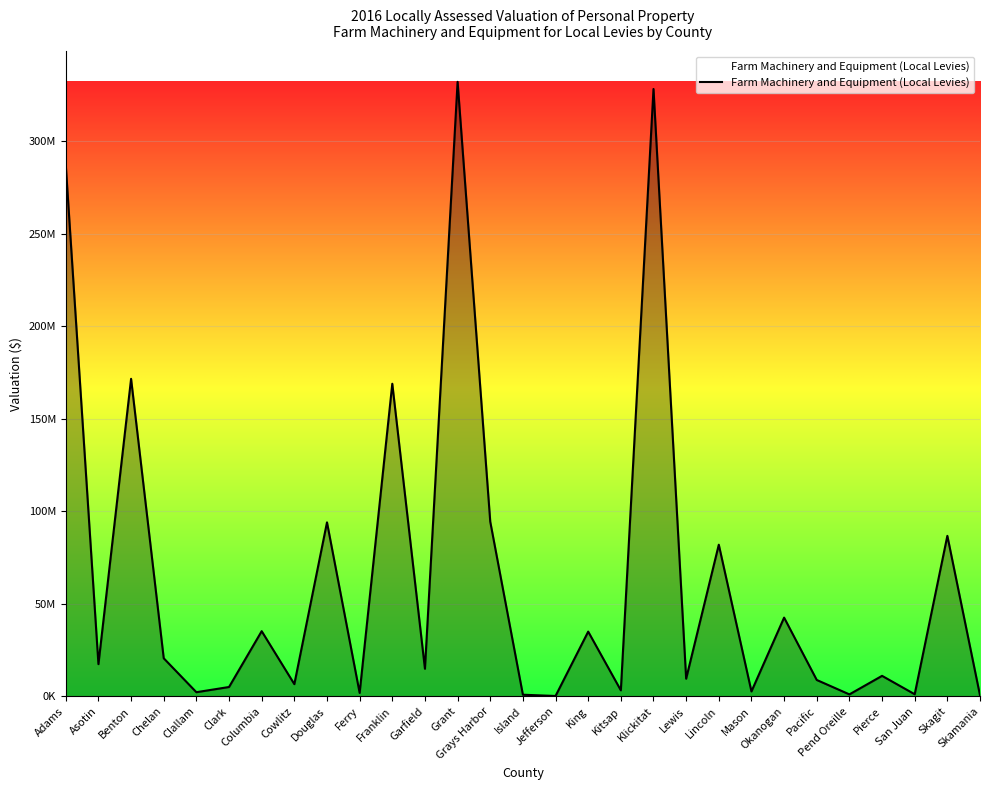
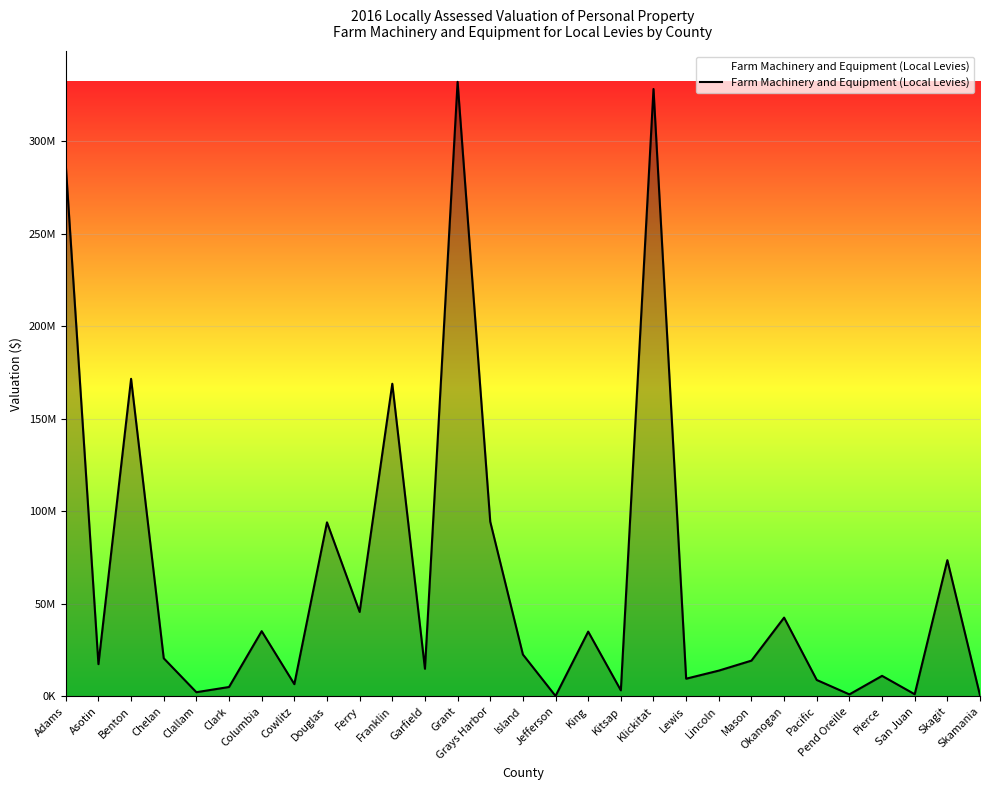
Ferry: 2000000 -> 46000000
Island: 1000000 -> 23000000
Lincoln: 82000000 -> 14000000
Mason: 3000000 -> 19000000
Skagit: 87000000 -> 74000000
